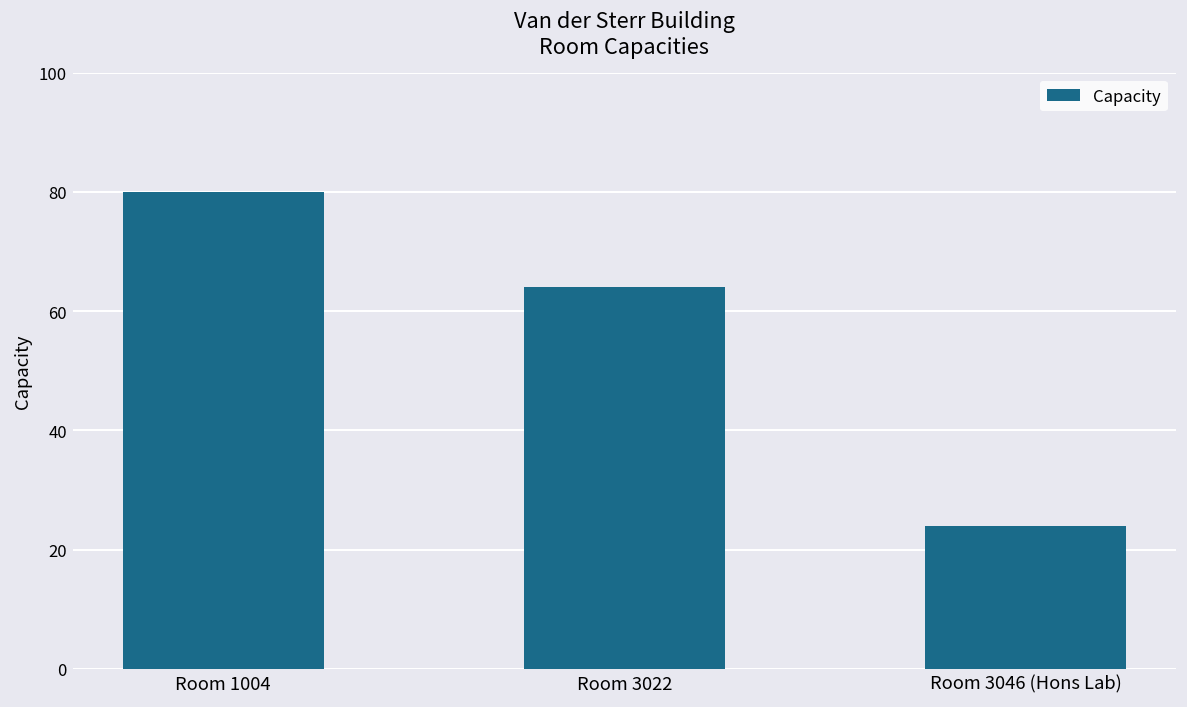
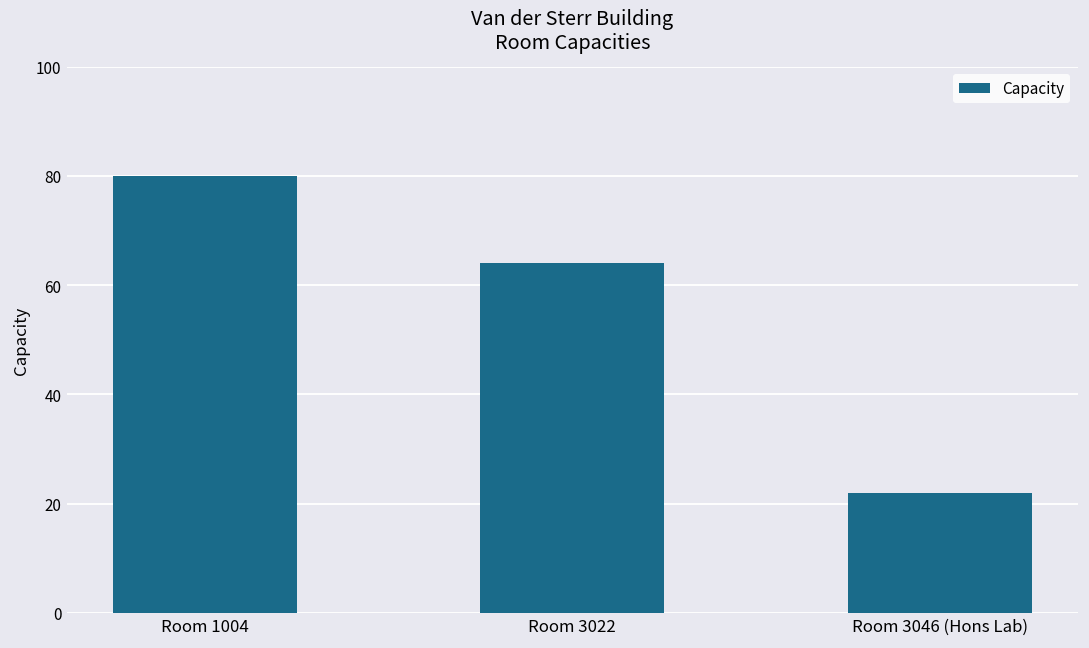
Room 3046 (Hons Lab): 24 -> 22
